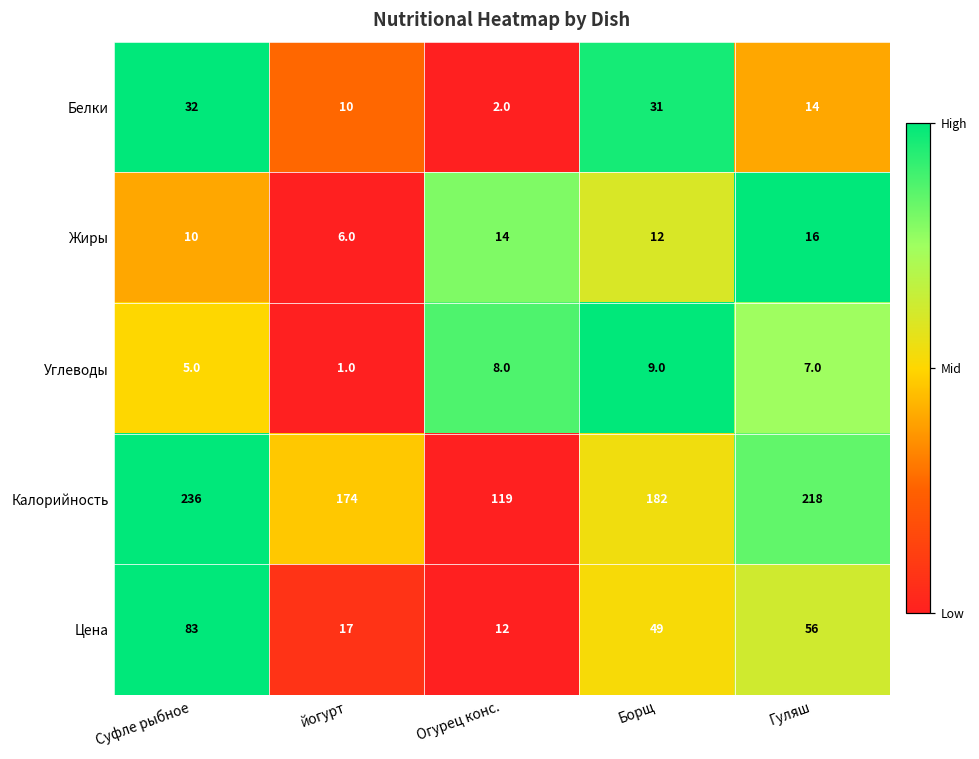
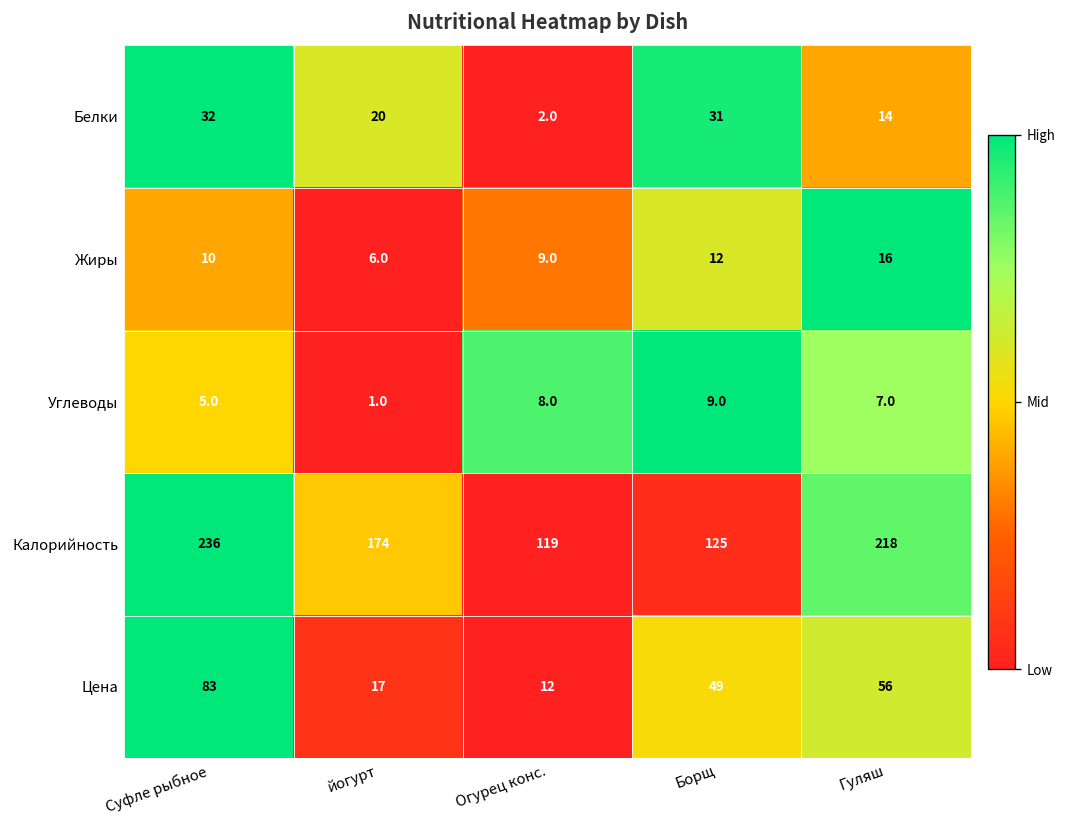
Белки, йогурт: 10 -> 20
Жиры, Огурец конс.: 14 -> 9.0
Калорийность, Борщ: 182 -> 125
